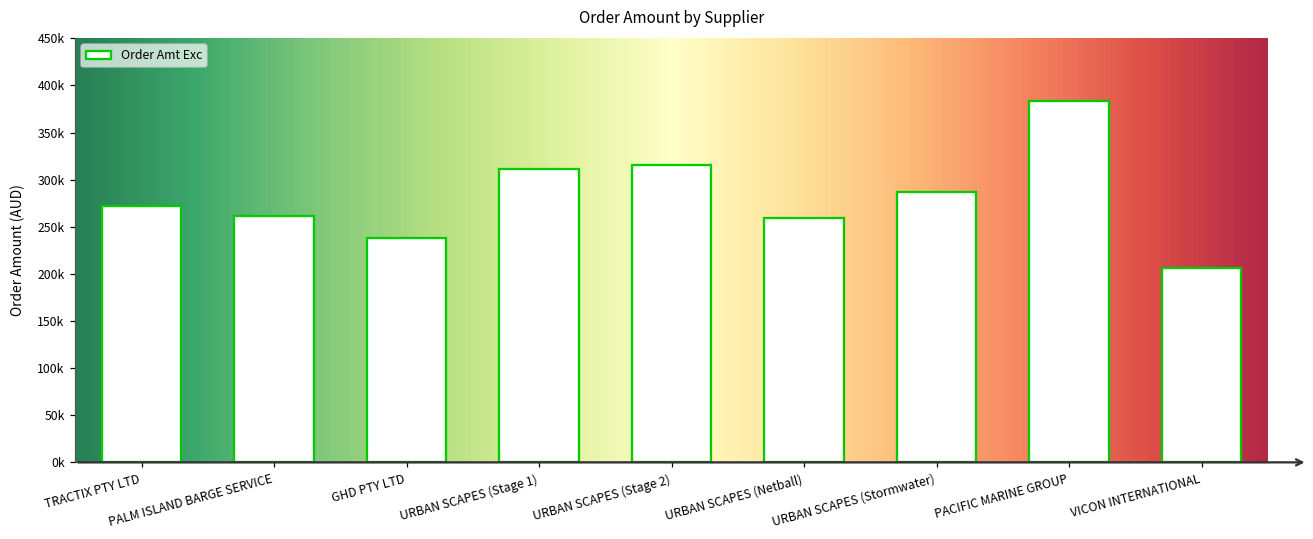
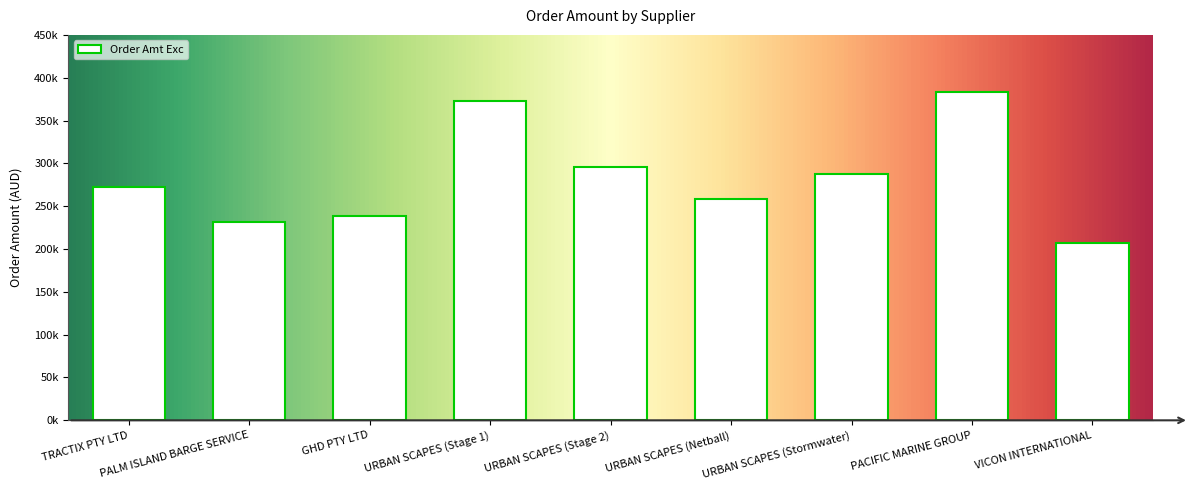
PALM ISLAND BARGE SERVICE: 260000 -> 230000
URBAN SCAPES (Stage 1): 310000 -> 370000
URBAN SCAPES (Stage 2): 320000 -> 300000
